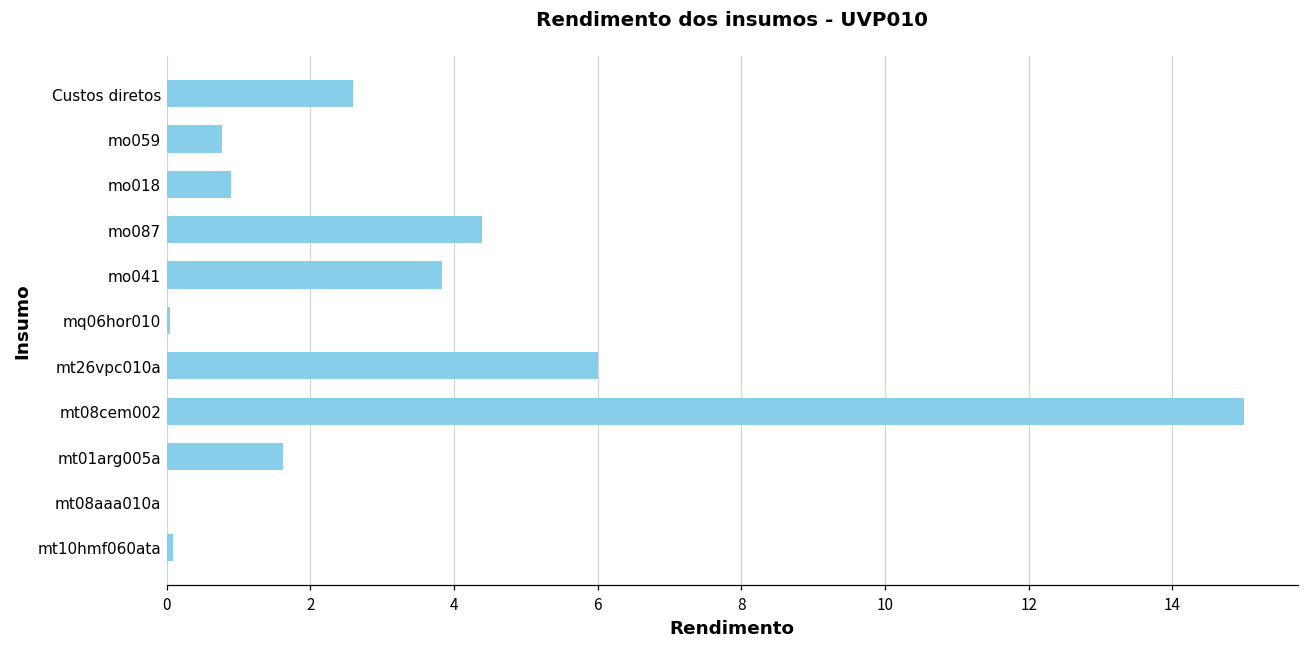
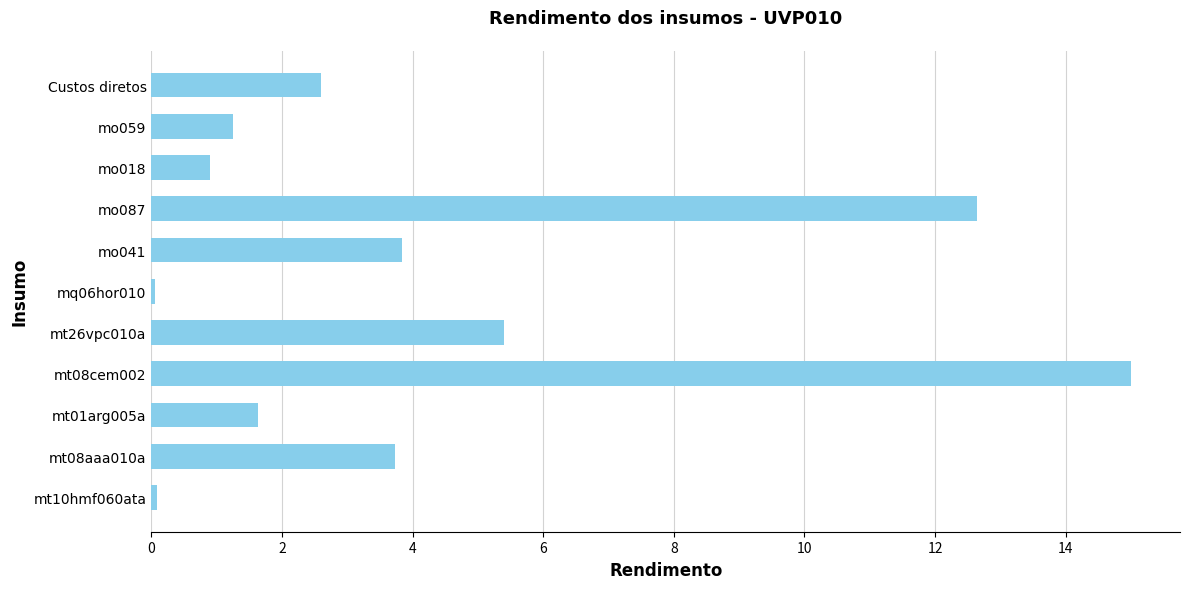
mo059: 0.8 -> 1.3
mo087: 4.4 -> 12.6
mt26vpc010a: 6.0 -> 5.4
mt08aaa010a: 0.0 -> 3.7
